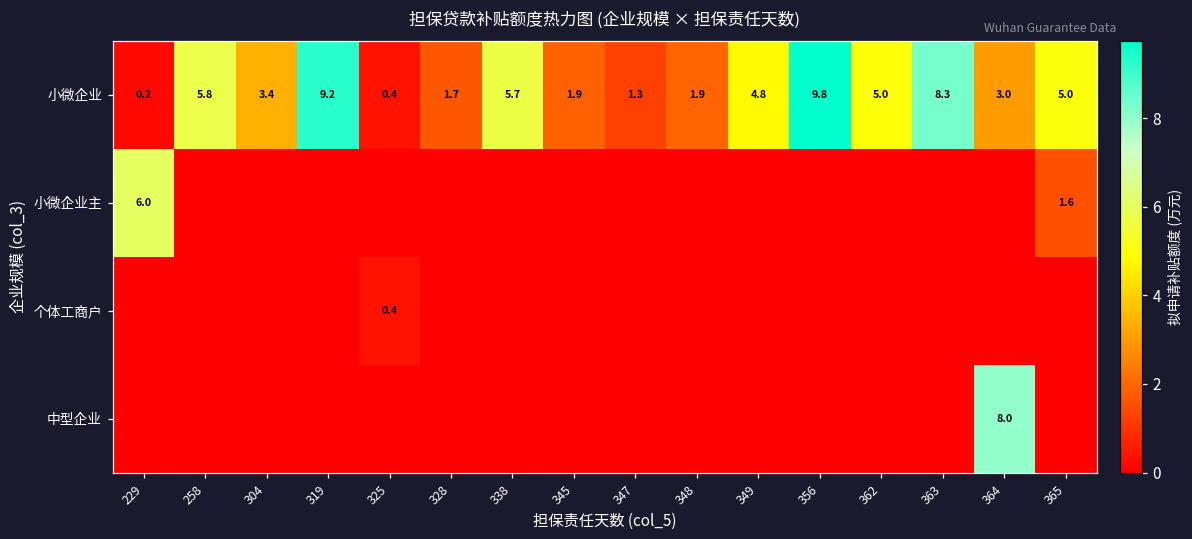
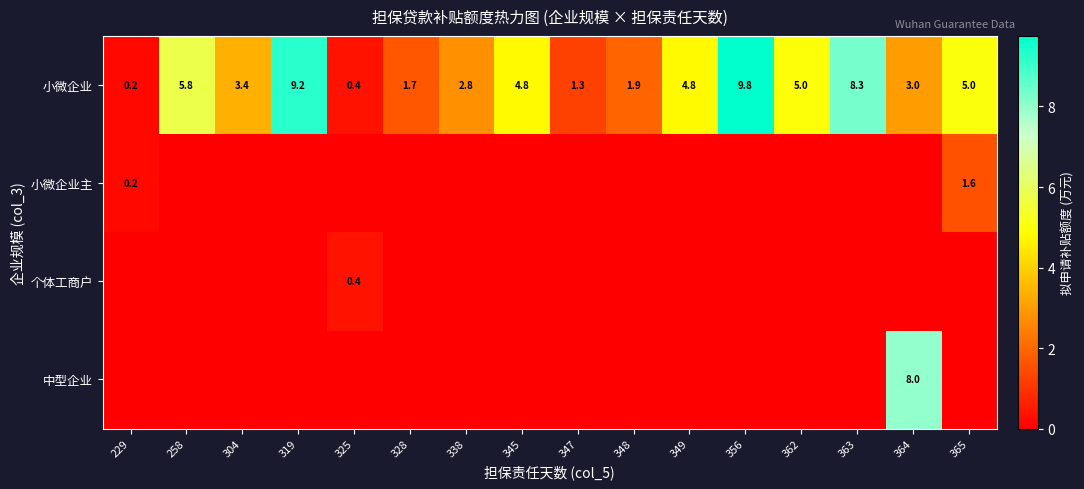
小微企业, 338: 5.7 -> 2.8
小微企业, 345: 1.9 -> 4.8
小微企业主, 229: 6.0 -> 0.2
